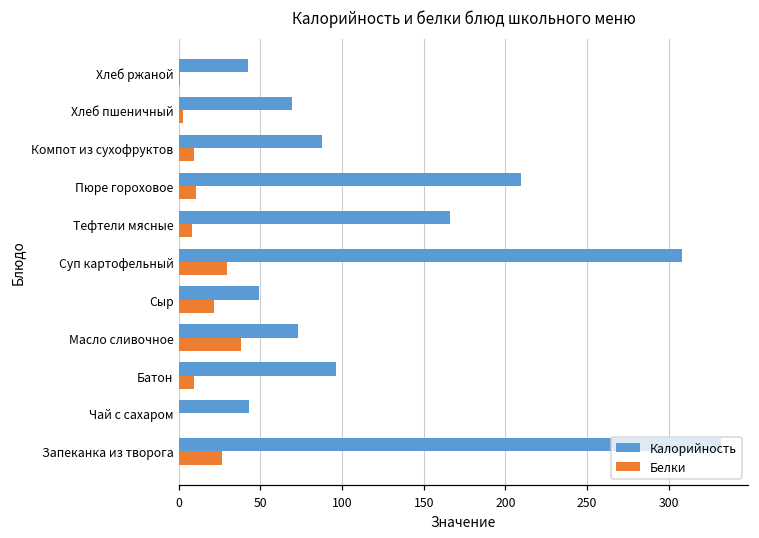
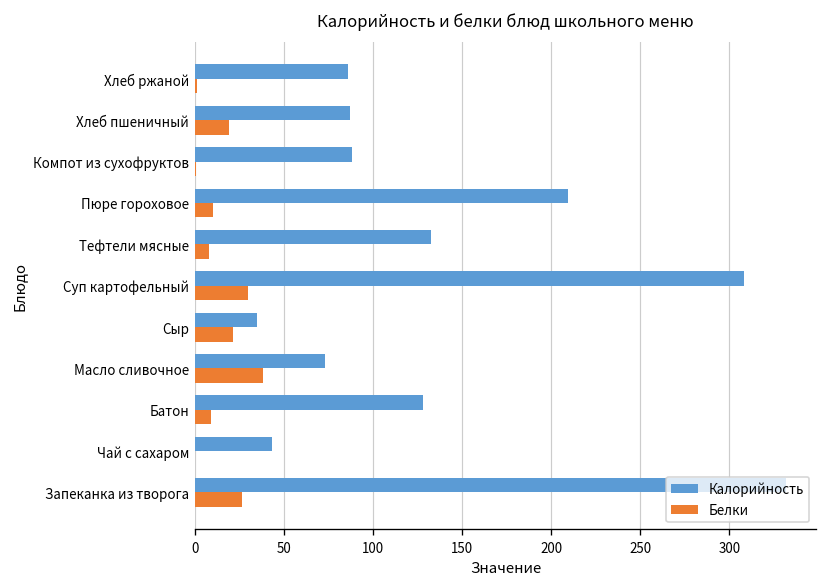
Калорийность, Хлеб ржаной: 42 -> 86
Калорийность, Хлеб пшеничный: 69 -> 87
Белки, Хлеб пшеничный: 2 -> 19
Белки, Компот из сухофруктов: 9 -> 0
Калорийность, Тефтели мясные: 166 -> 133
Калорийность, Сыр: 49 -> 35
Калорийность, Батон: 97 -> 128
